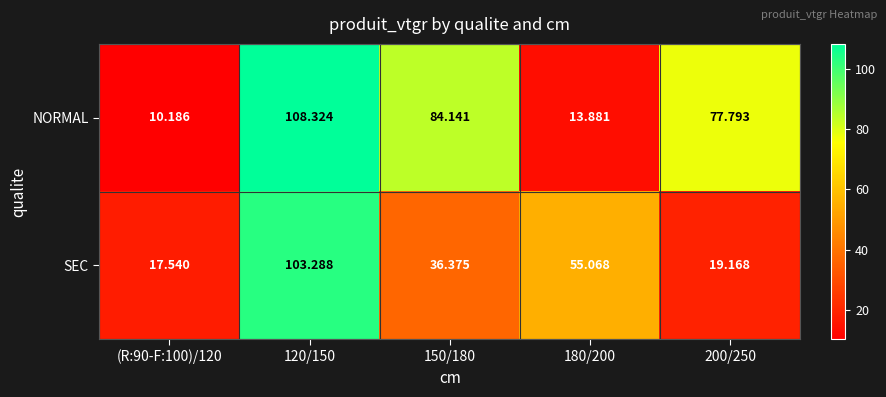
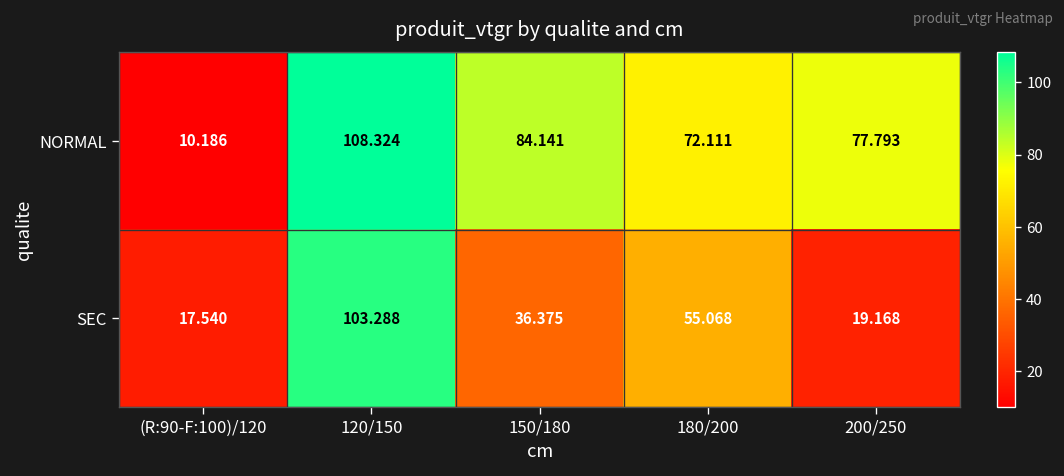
NORMAL, 180/200: 13.881 -> 72.111
